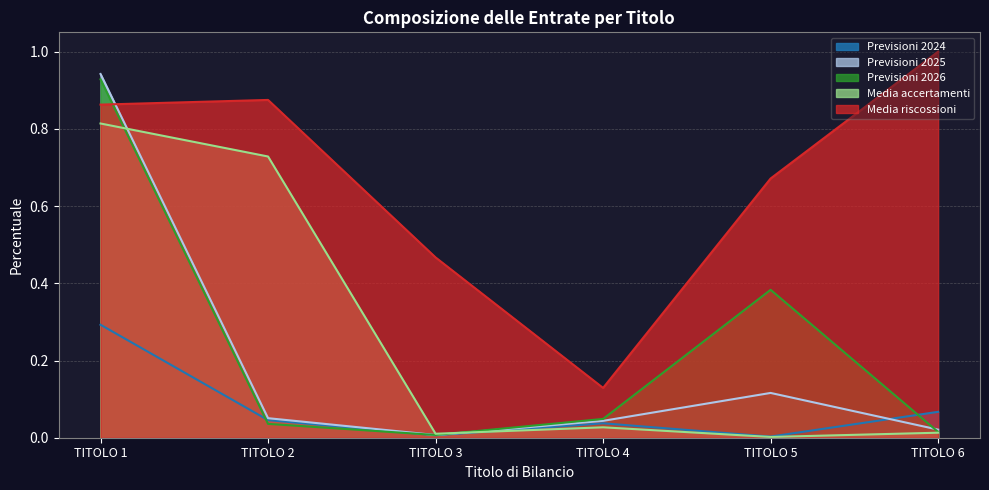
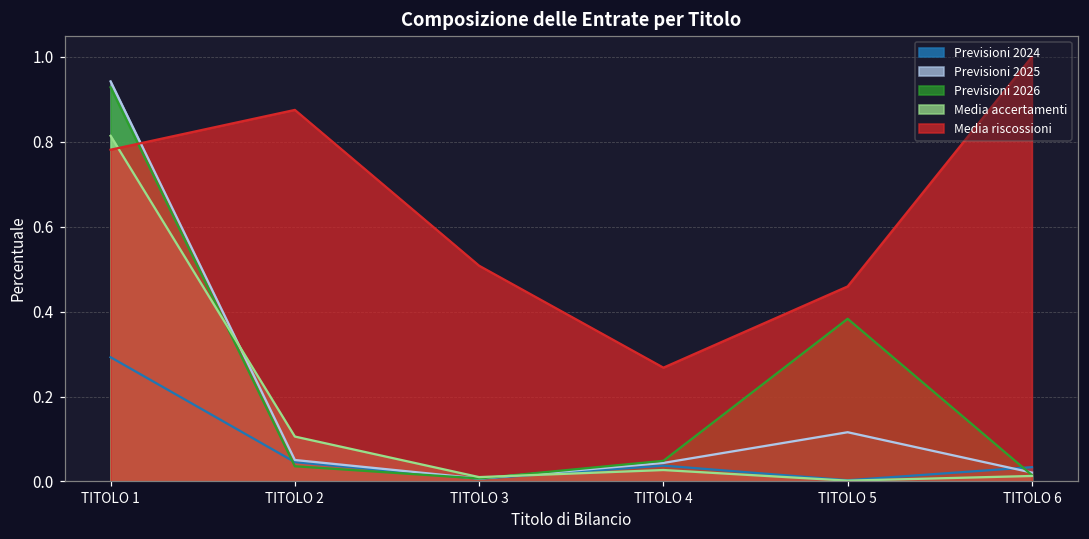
Media riscossioni, TITOLO 1: 0.86 -> 0.78
Media accertamenti, TITOLO 2: 0.73 -> 0.11
Media riscossioni, TITOLO 3: 0.47 -> 0.51
Media riscossioni, TITOLO 4: 0.13 -> 0.27
Media riscossioni, TITOLO 5: 0.67 -> 0.46
Previsioni 2024, TITOLO 6: 0.07 -> 0.03
